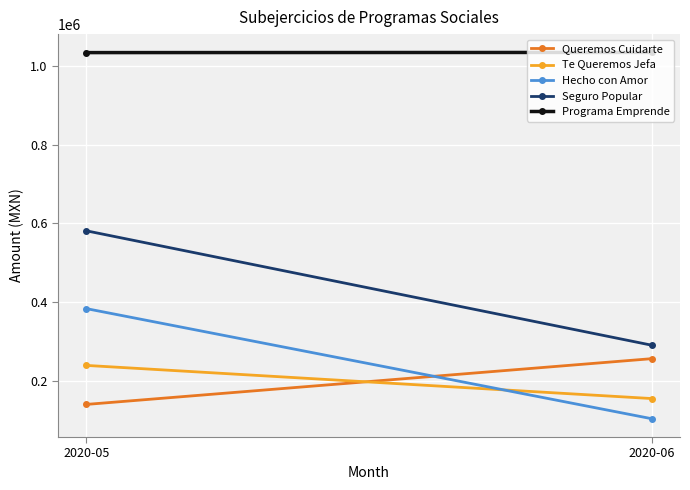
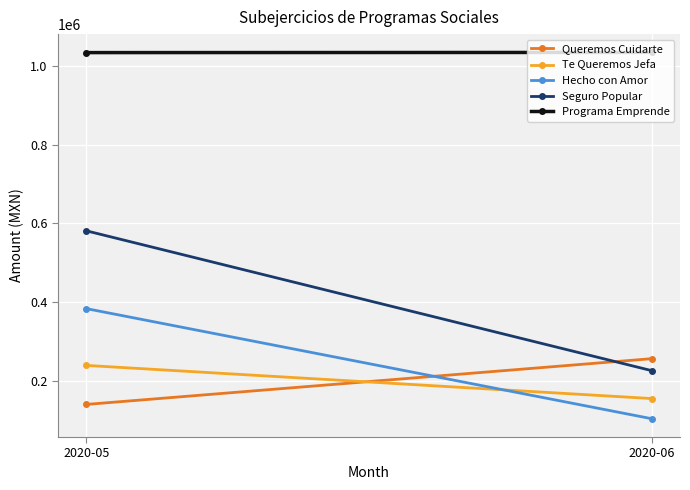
Seguro Popular, 2020-06: 290000 -> 230000
